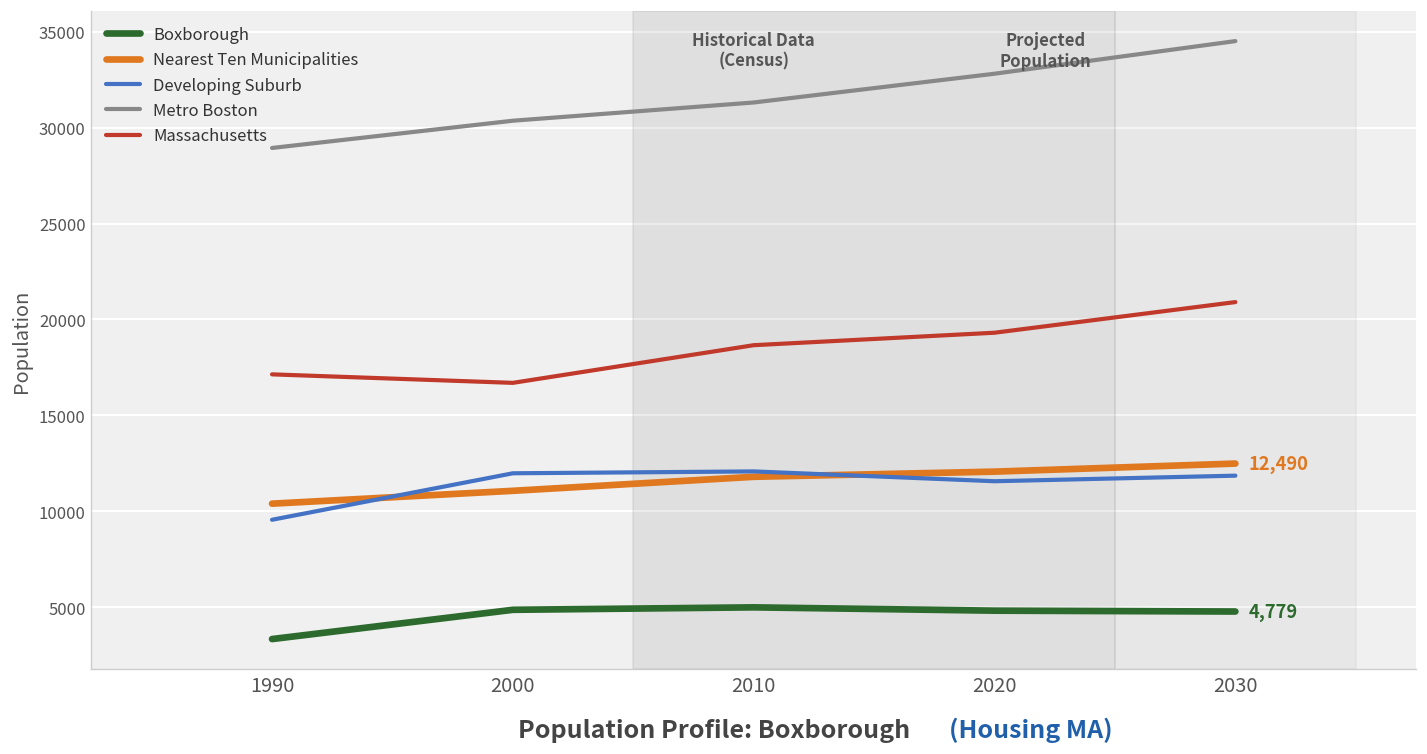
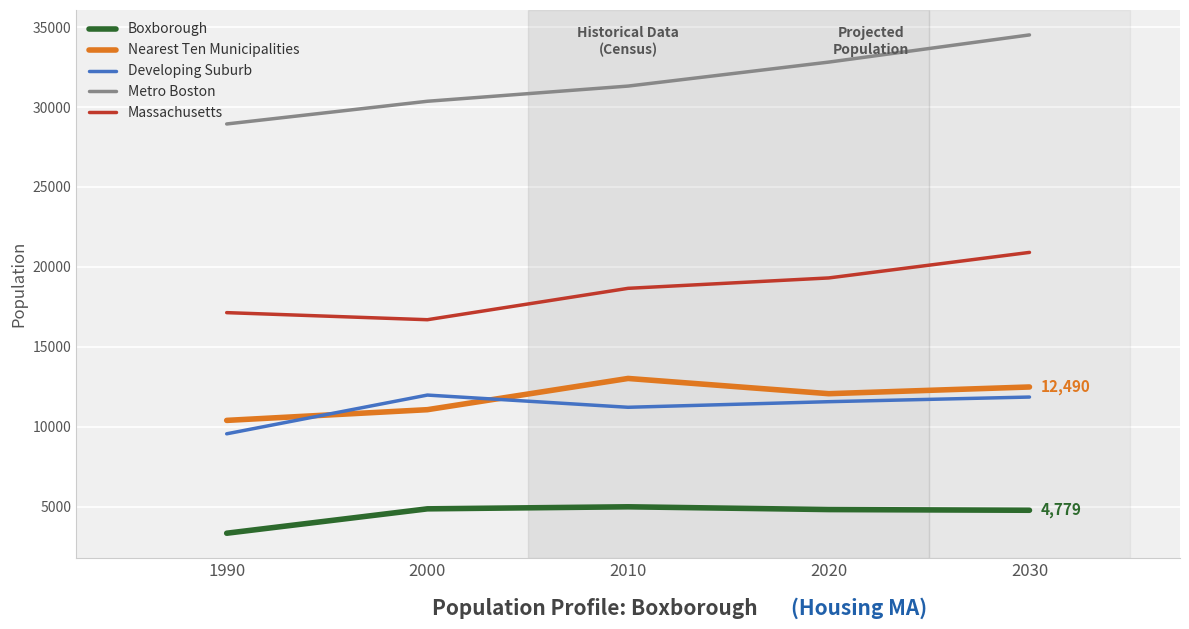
Nearest Ten Municipalities, 2010: 11800 -> 13000
Developing Suburb, 2010: 12100 -> 11200
